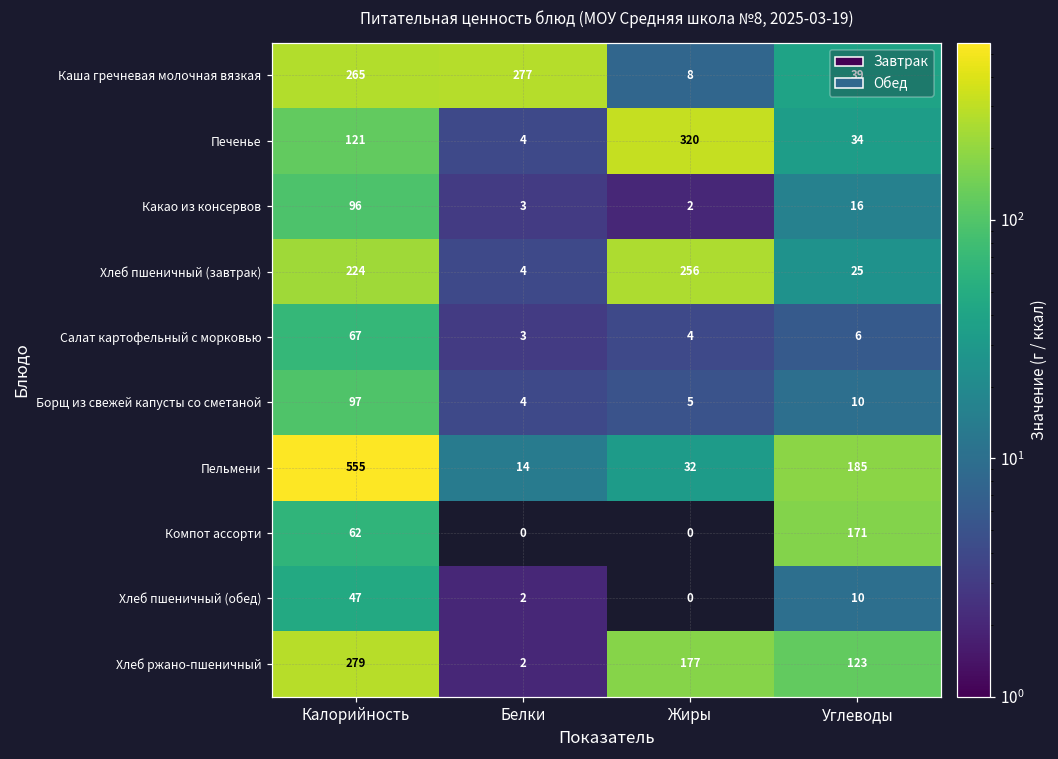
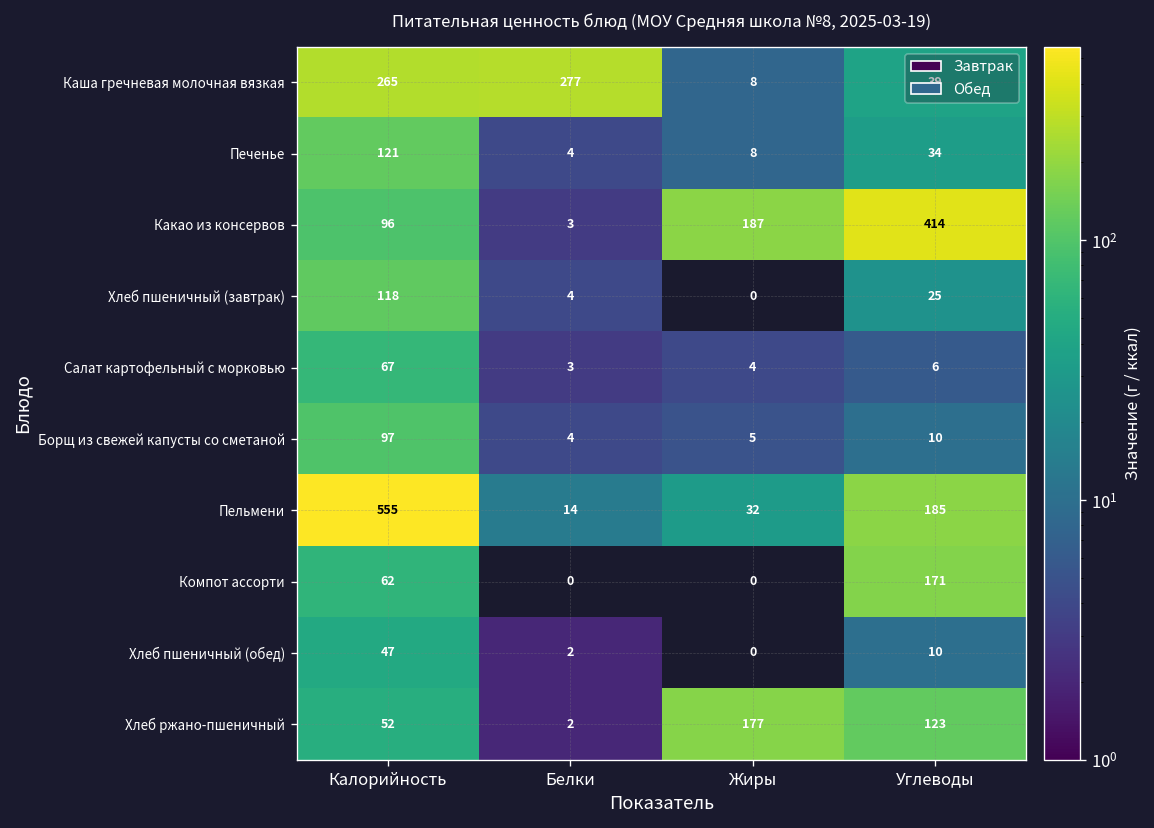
Печенье, Жиры: 320 -> 8
Какао из консервов, Жиры: 2 -> 187
Какао из консервов, Углеводы: 16 -> 414
Хлеб пшеничный (завтрак), Калорийность: 224 -> 118
Хлеб пшеничный (завтрак), Жиры: 256 -> 0
Хлеб ржано-пшеничный, Калорийность: 279 -> 52
